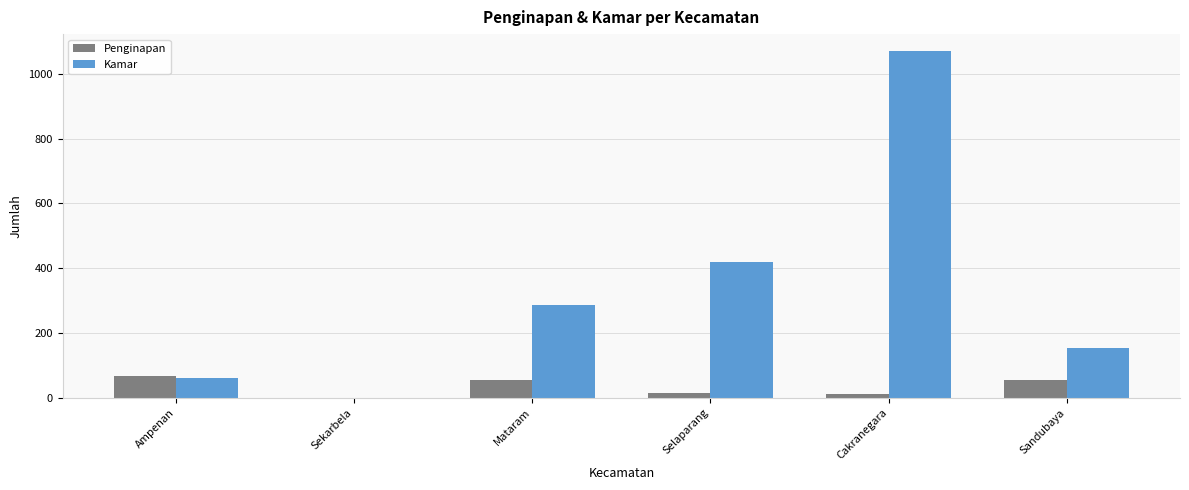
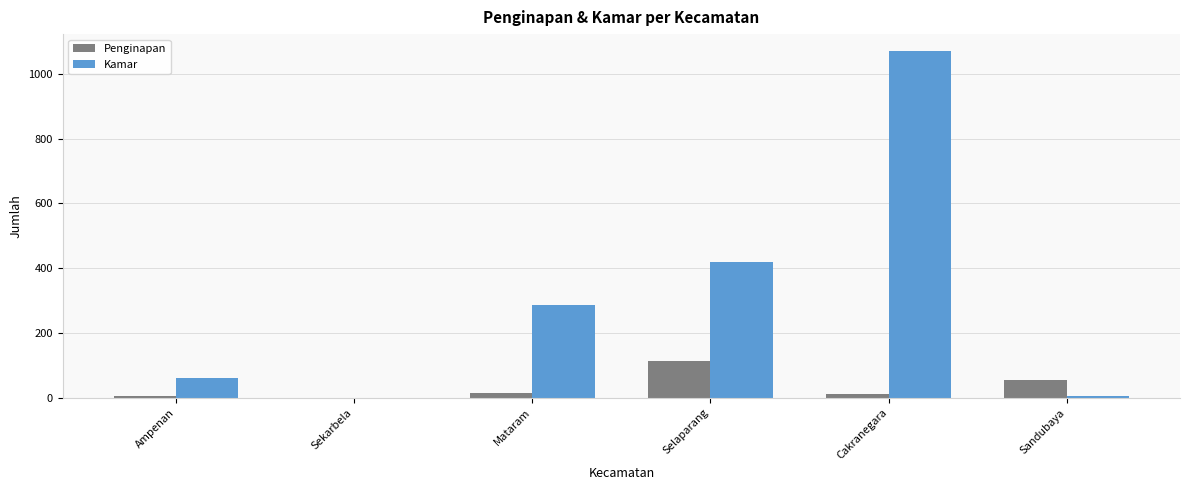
Penginapan, Ampenan: 70 -> 10
Penginapan, Mataram: 60 -> 10
Penginapan, Selaparang: 20 -> 110
Kamar, Sandubaya: 160 -> 10
